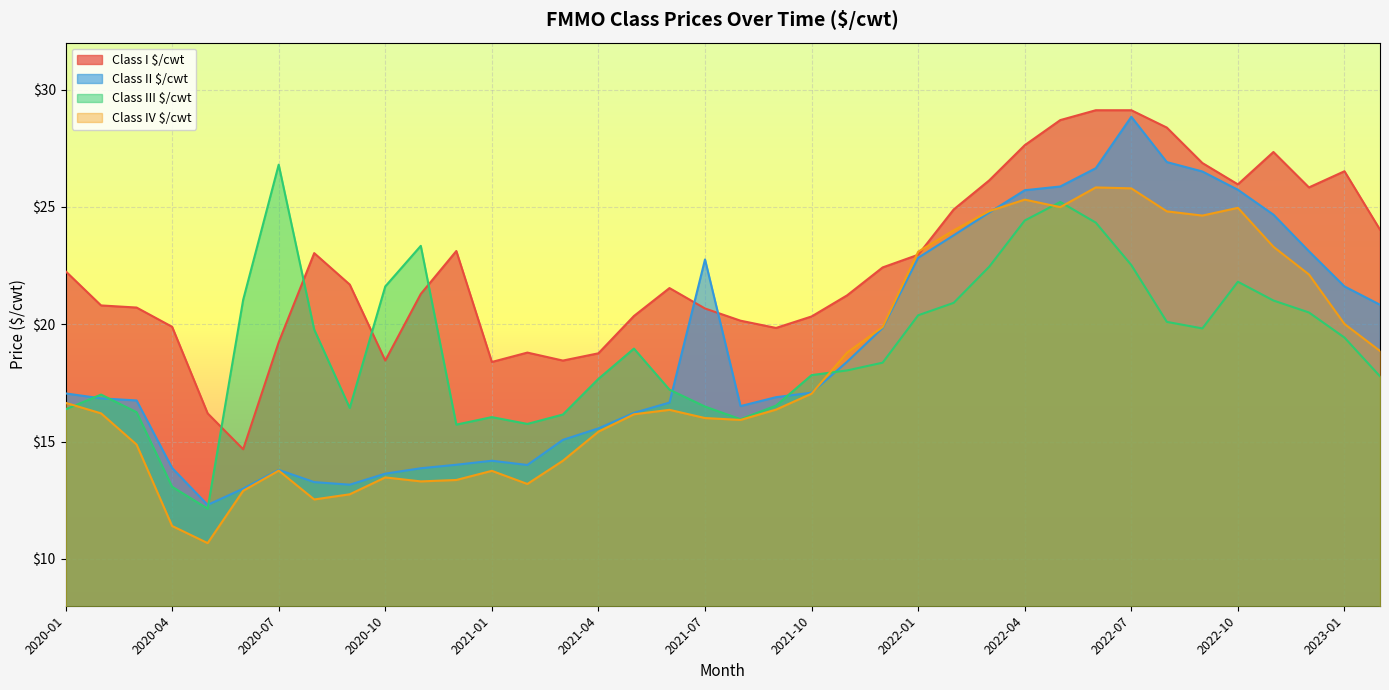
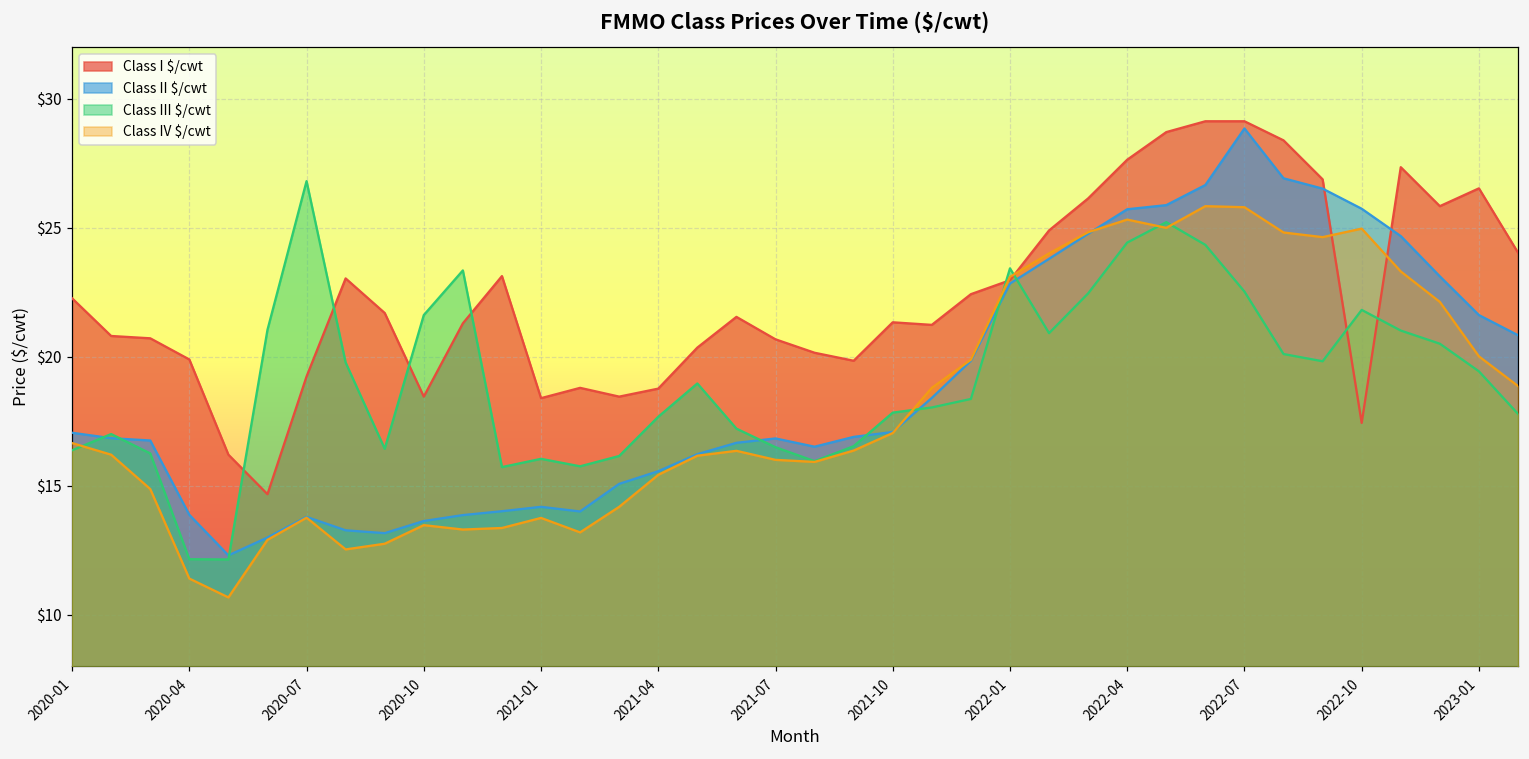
Class III $/cwt, 2020-04: $13.1 -> $12.2
Class II $/cwt, 2021-07: $22.8 -> $16.8
Class I $/cwt, 2021-10: $20.3 -> $21.3
Class III $/cwt, 2022-01: $20.4 -> $23.4
Class I $/cwt, 2022-10: $26.0 -> $17.4
